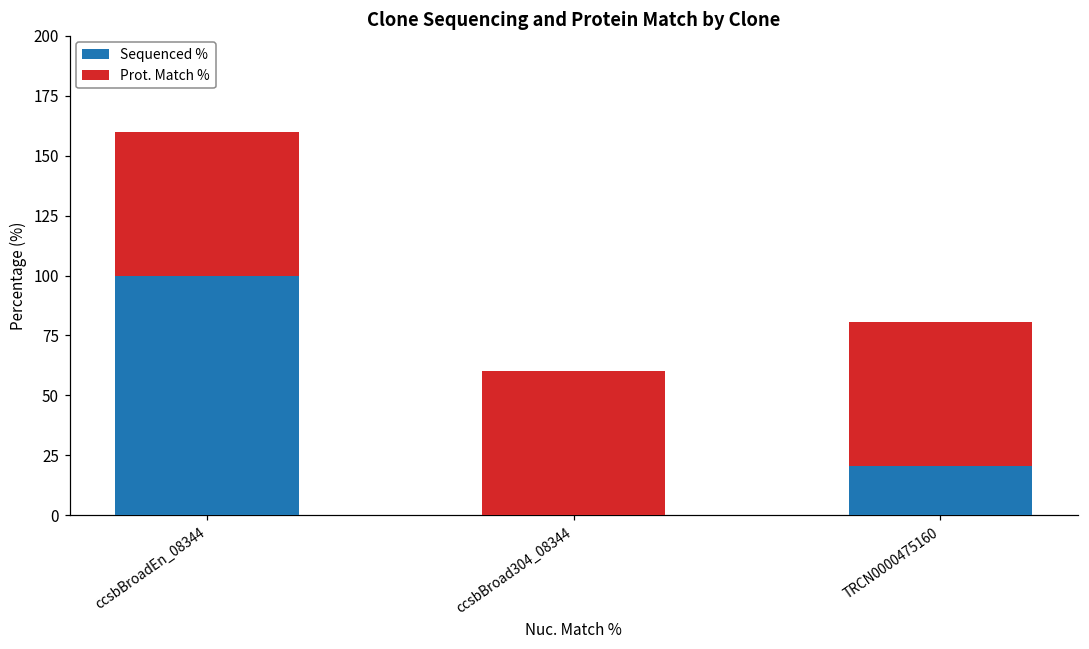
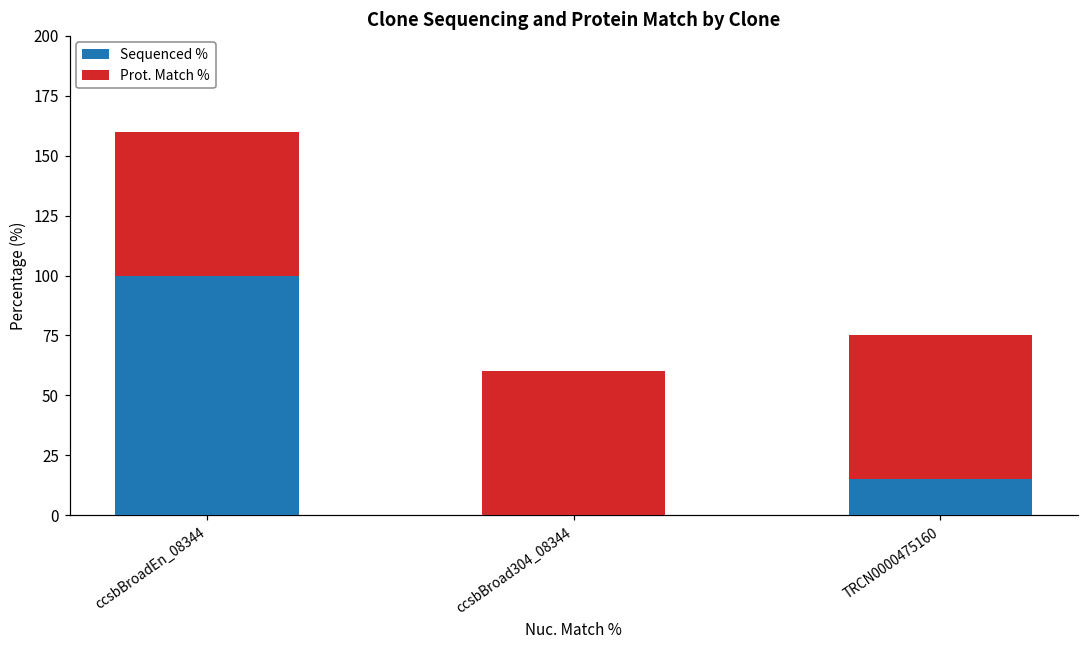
Sequenced %, TRCN0000475160: 21 -> 15
